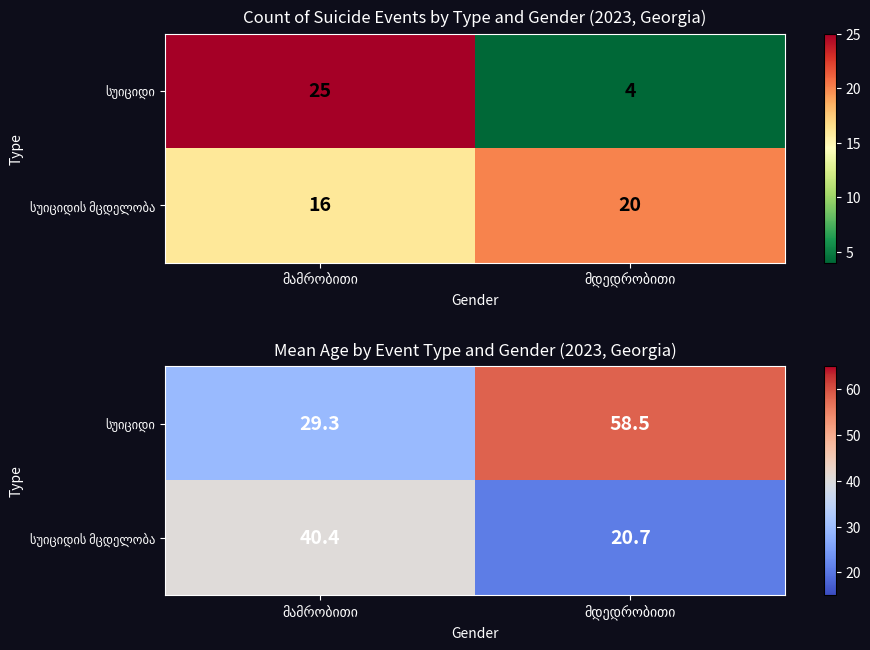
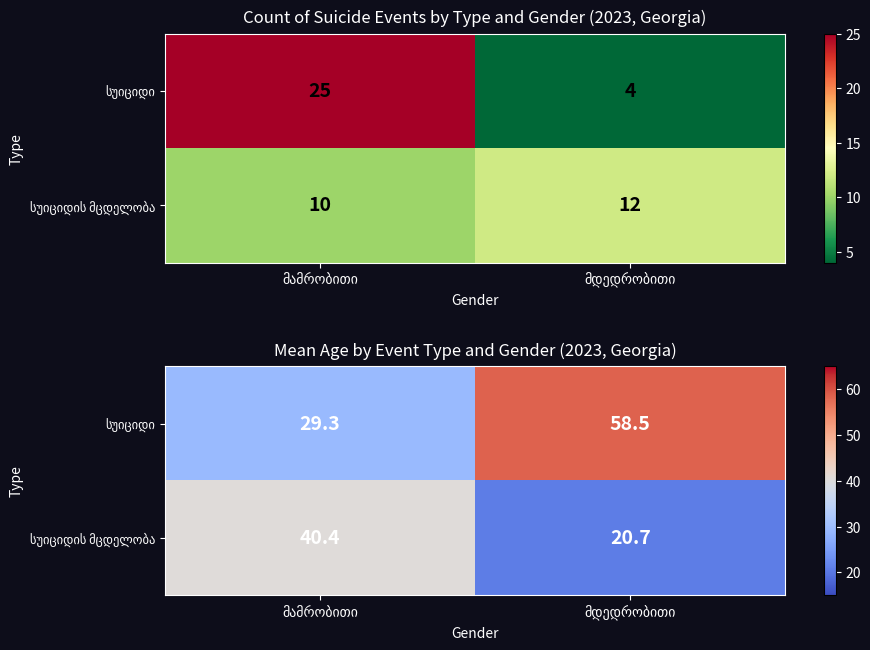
Count of Suicide Events by Type and Gender (2023, Georgia), სუიციდის მცდელობა, მამრობითი: 16 -> 10
Count of Suicide Events by Type and Gender (2023, Georgia), სუიციდის მცდელობა, მდედრობითი: 20 -> 12
